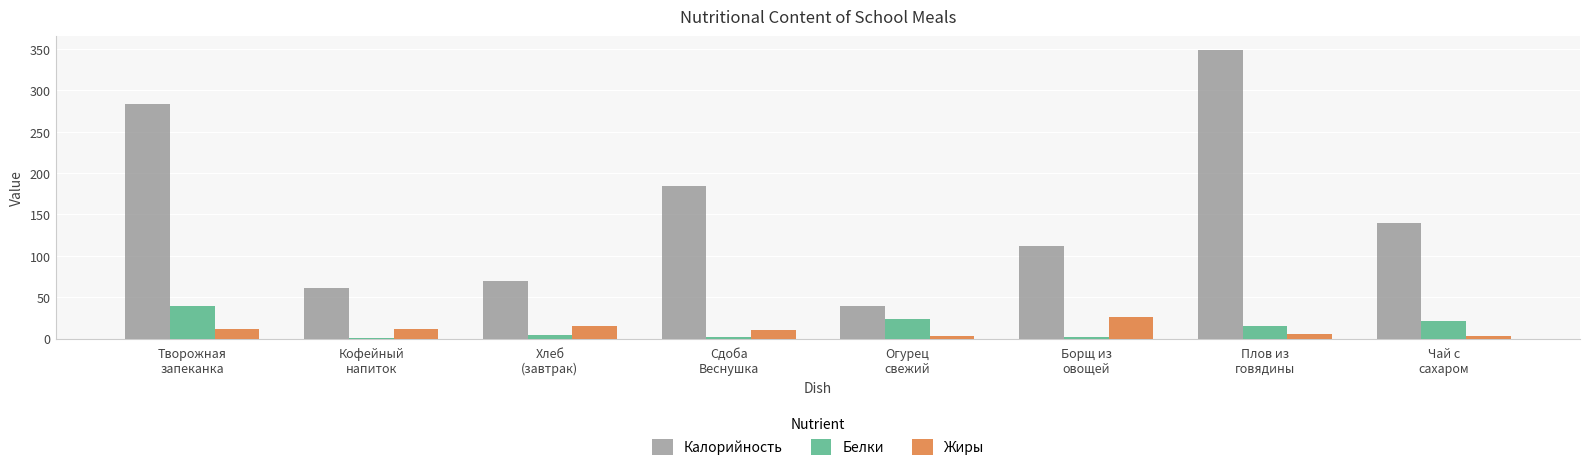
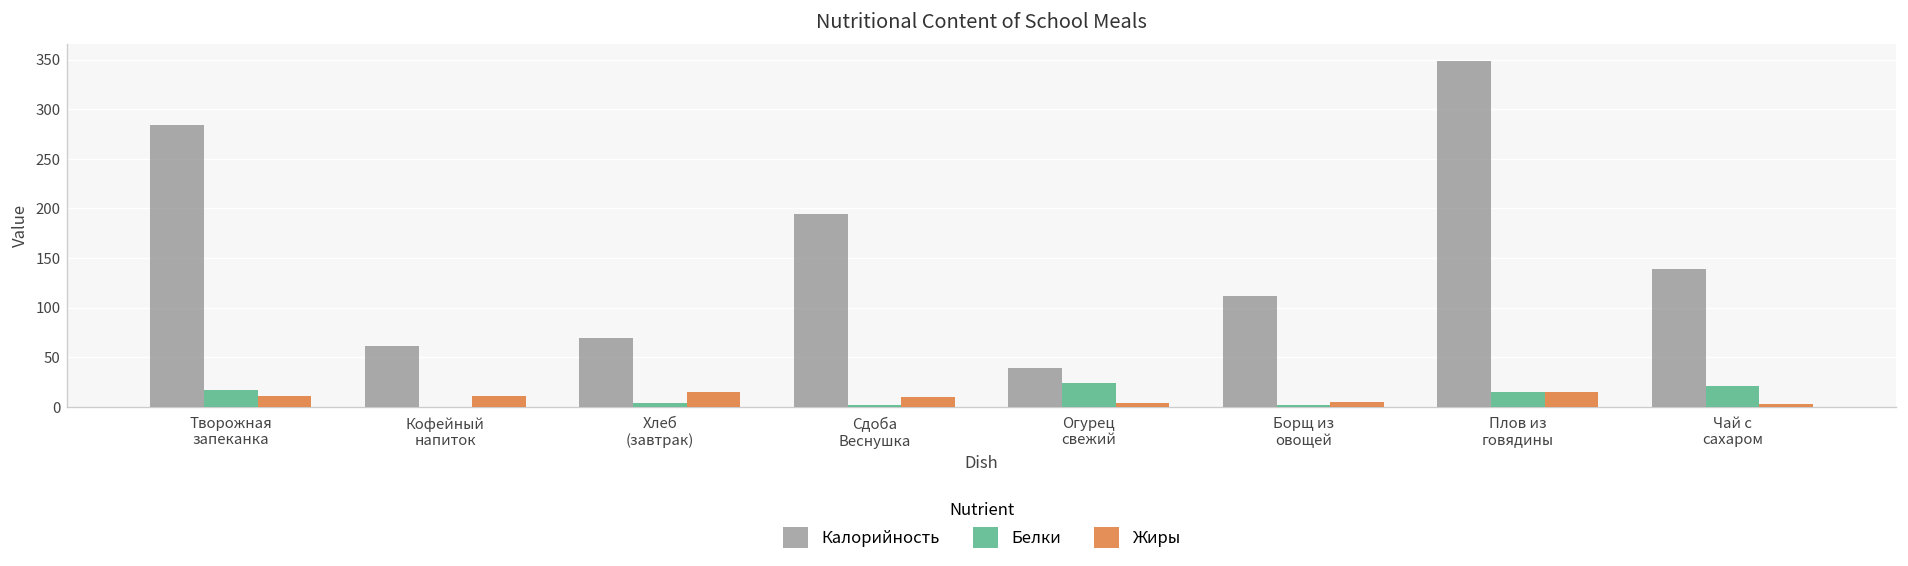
Белки, Творожная запеканка: 40 -> 20
Калорийность, Сдоба Веснушка: 180 -> 190
Жиры, Борщ из овощей: 30 -> 0
Жиры, Плов из говядины: 5 -> 15
